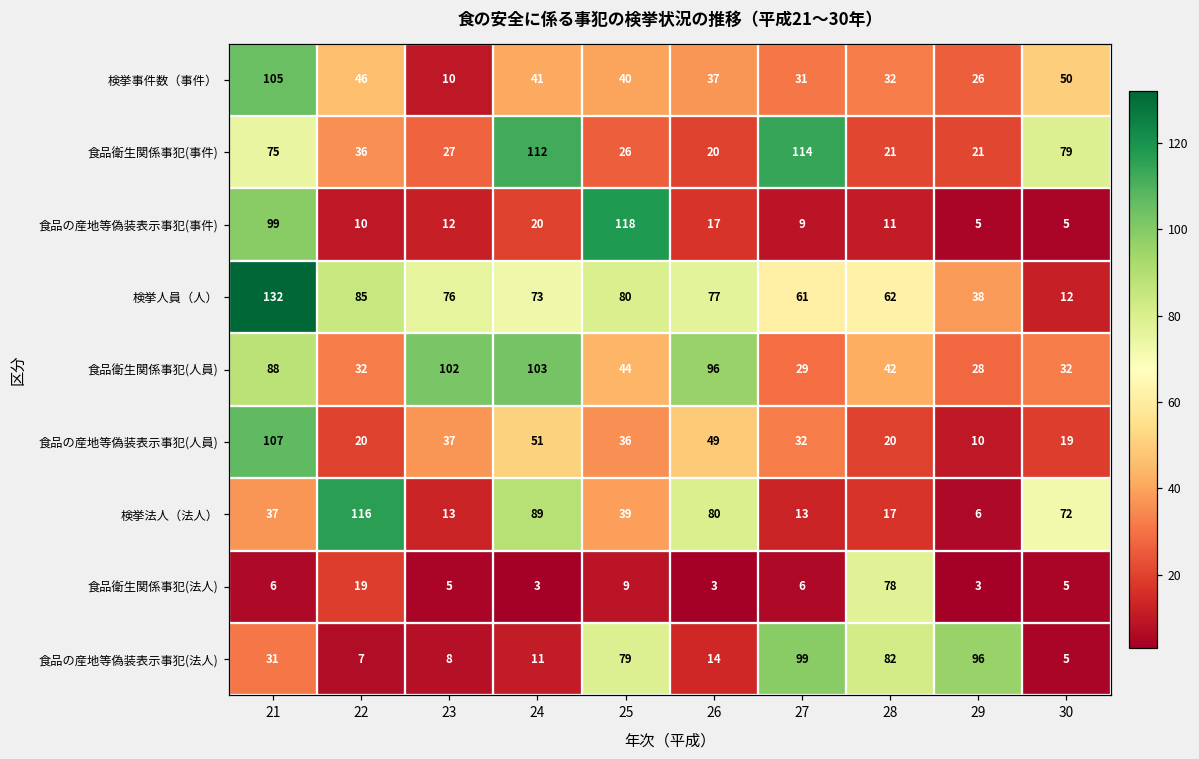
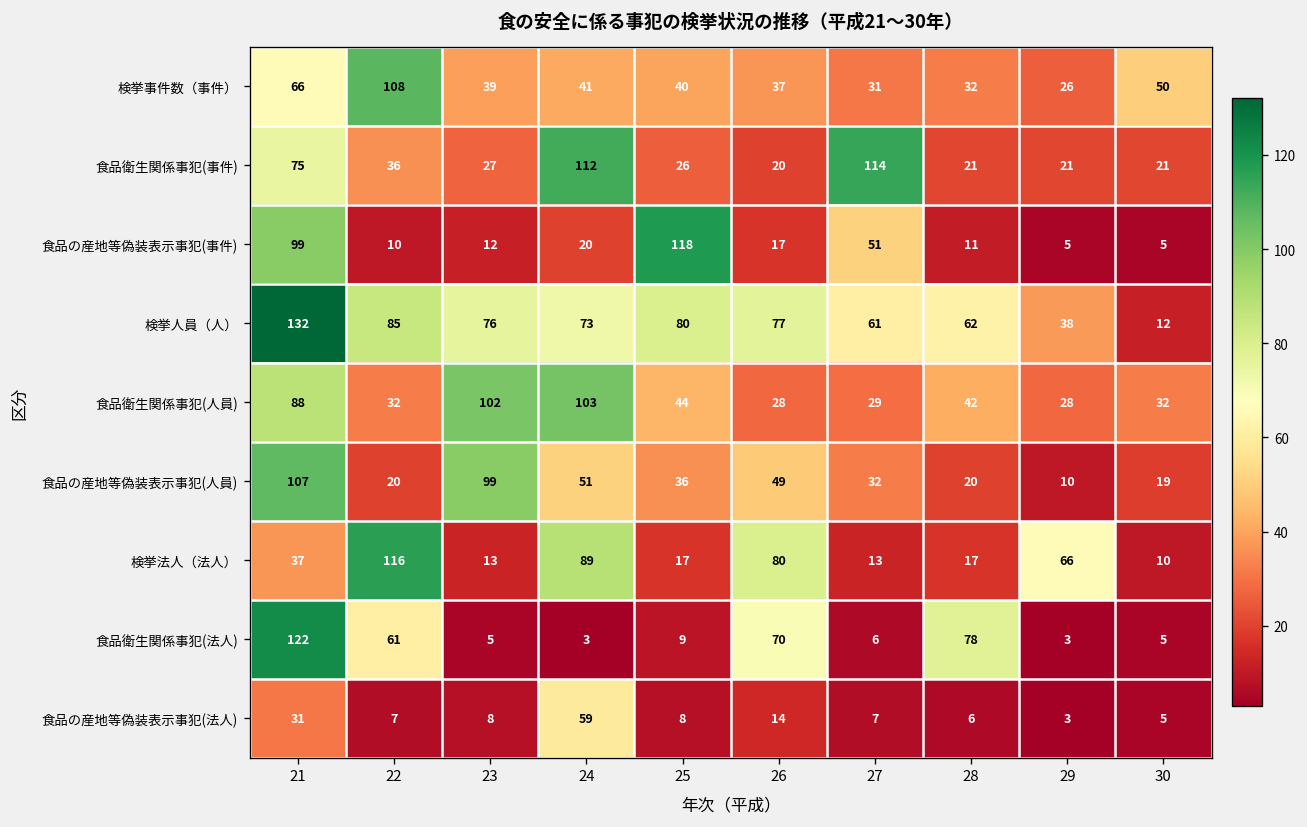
検挙事件数（事件）, 21: 105 -> 66
検挙事件数（事件）, 22: 46 -> 108
検挙事件数（事件）, 23: 10 -> 39
食品衛生関係事犯(事件), 30: 79 -> 21
食品の産地等偽装表示事犯(事件), 27: 9 -> 51
食品衛生関係事犯(人員), 26: 96 -> 28
食品の産地等偽装表示事犯(人員), 23: 37 -> 99
検挙法人（法人）, 25: 39 -> 17
検挙法人（法人）, 29: 6 -> 66
検挙法人（法人）, 30: 72 -> 10
食品衛生関係事犯(法人), 21: 6 -> 122
食品衛生関係事犯(法人), 22: 19 -> 61
食品衛生関係事犯(法人), 26: 3 -> 70
食品の産地等偽装表示事犯(法人), 24: 11 -> 59
食品の産地等偽装表示事犯(法人), 25: 79 -> 8
食品の産地等偽装表示事犯(法人), 27: 99 -> 7
食品の産地等偽装表示事犯(法人), 28: 82 -> 6
食品の産地等偽装表示事犯(法人), 29: 96 -> 3
